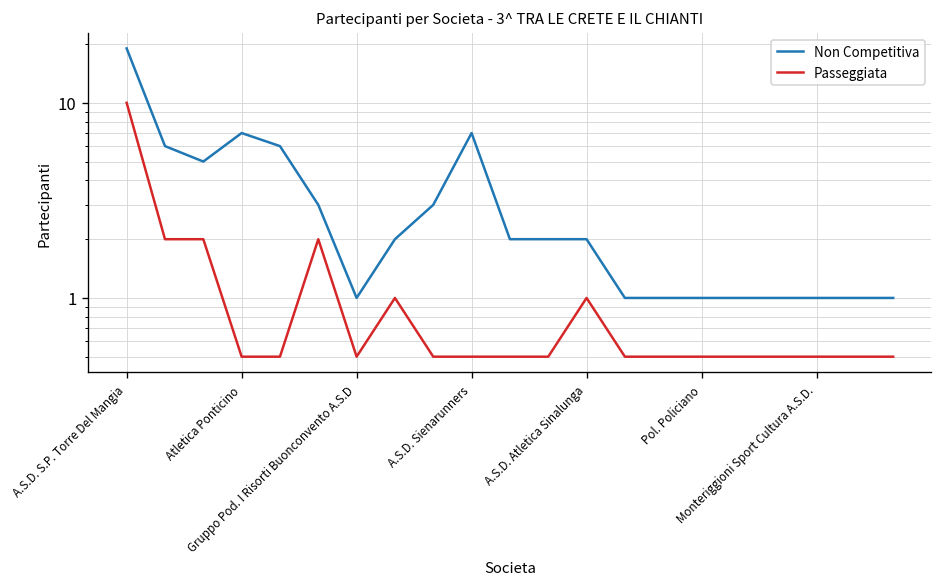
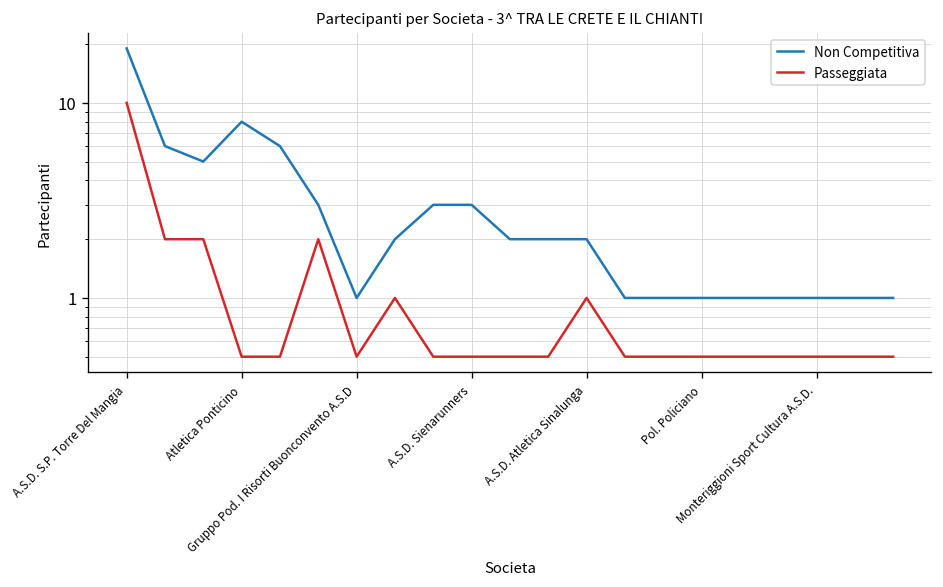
Non Competitiva, Atletica Ponticino: 7 -> 8
Non Competitiva, A.S.D. Sienarunners: 7 -> 3
